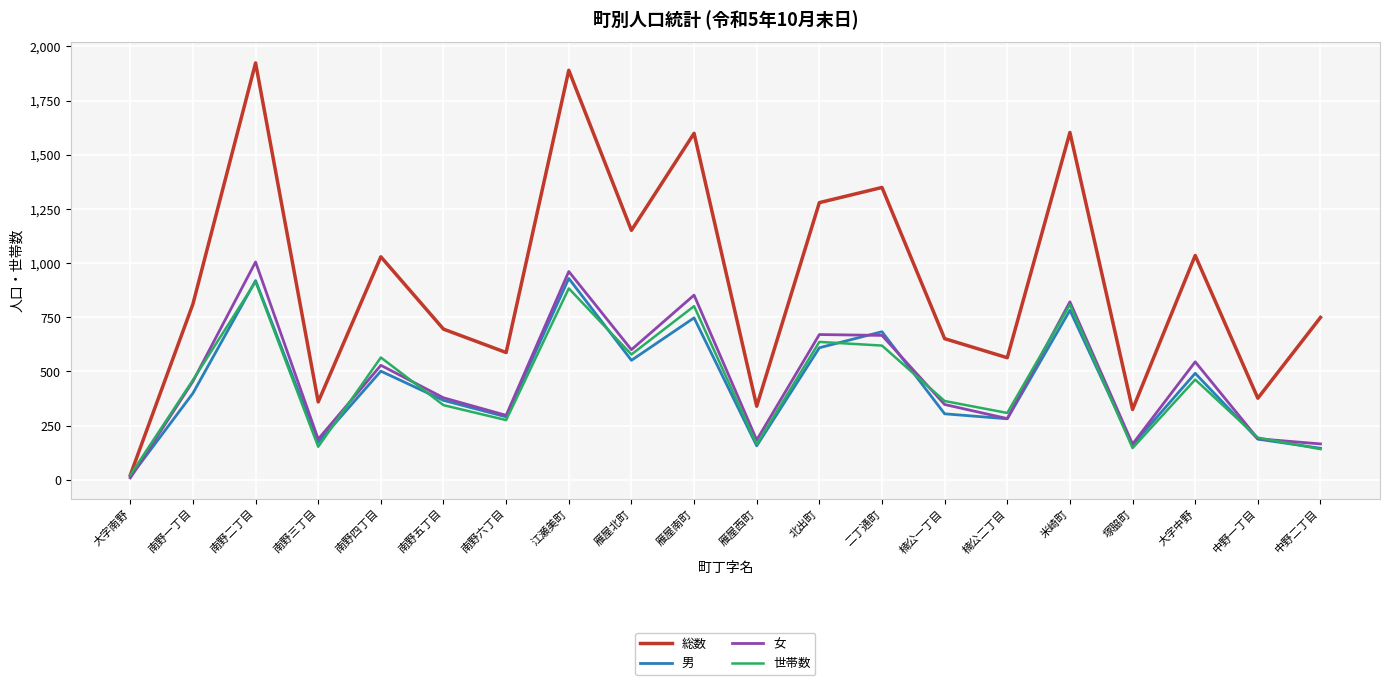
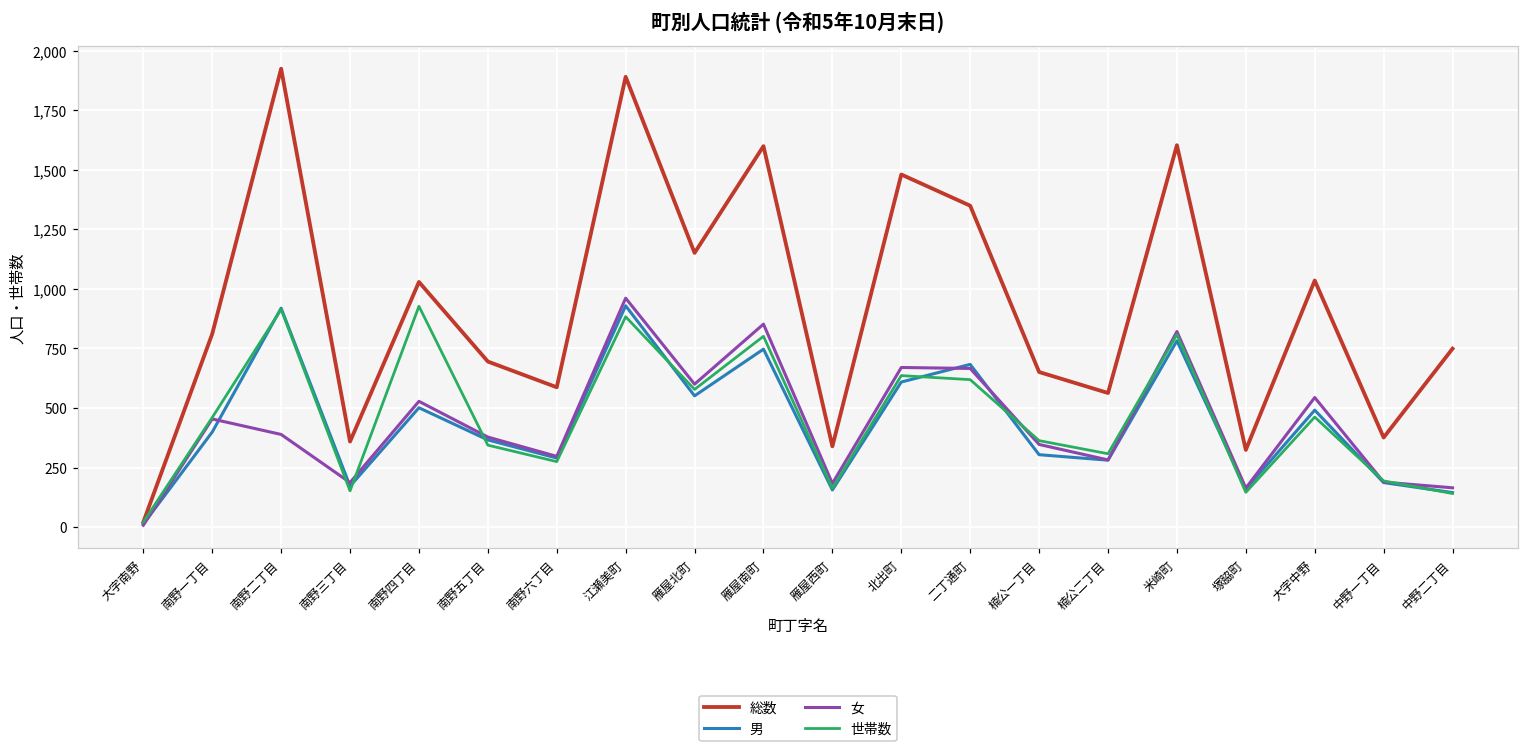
女, 南野二丁目: 1,010 -> 390
世帯数, 南野四丁目: 560 -> 930
総数, 北出町: 1,280 -> 1,480
